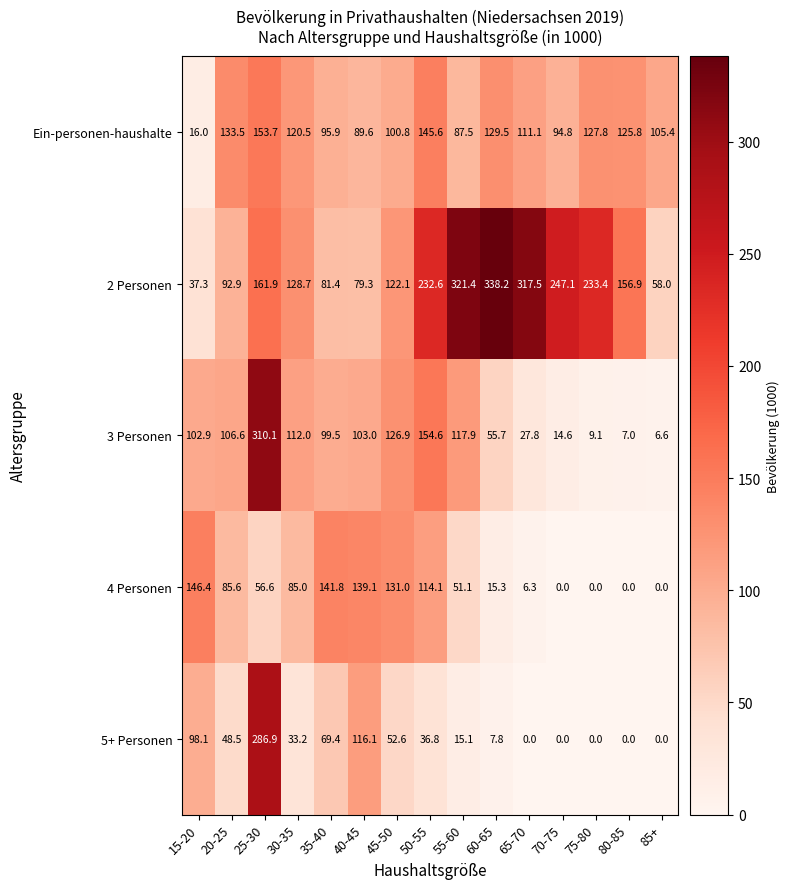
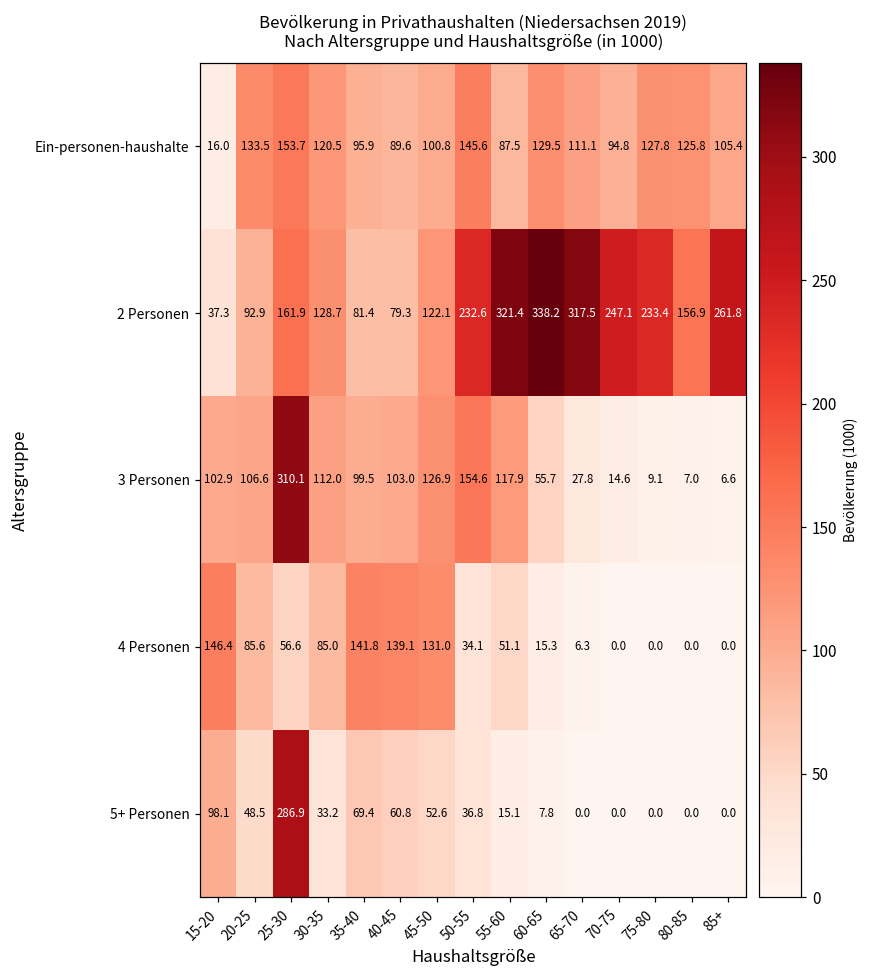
2 Personen, 85+: 58.0 -> 261.8
4 Personen, 50-55: 114.1 -> 34.1
5+ Personen, 40-45: 116.1 -> 60.8
